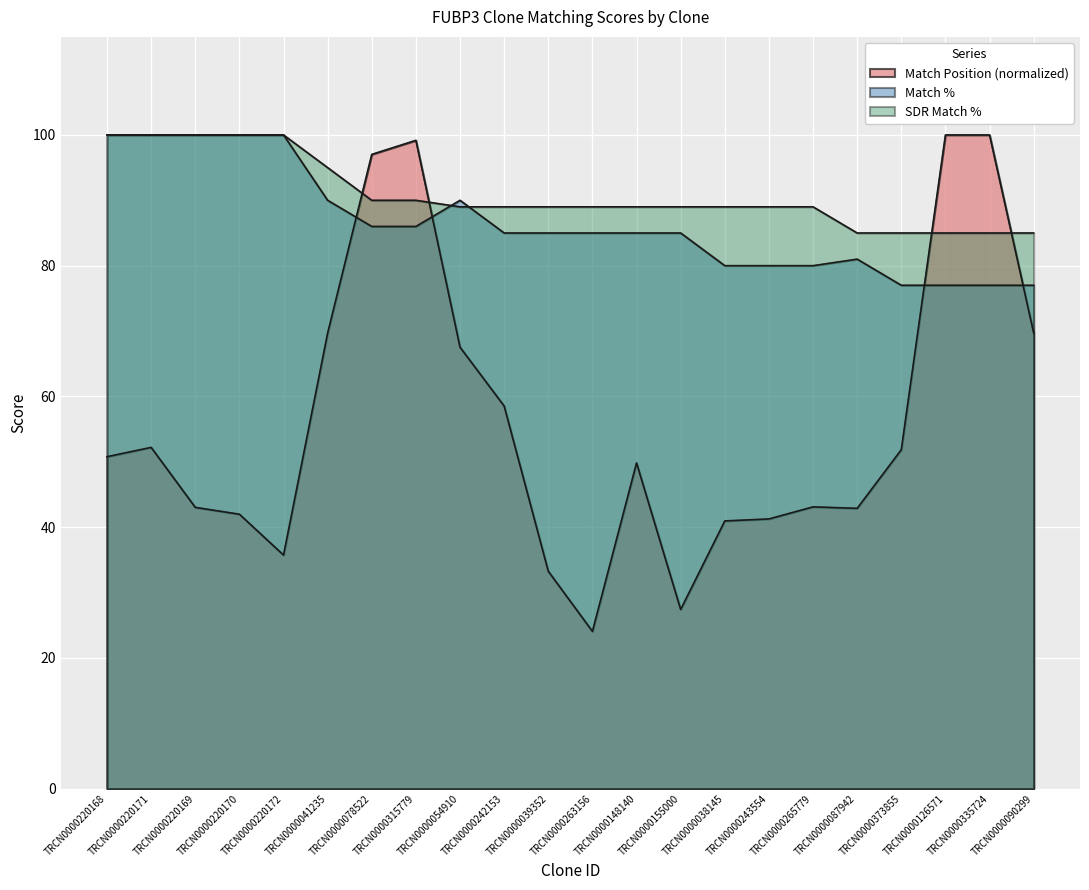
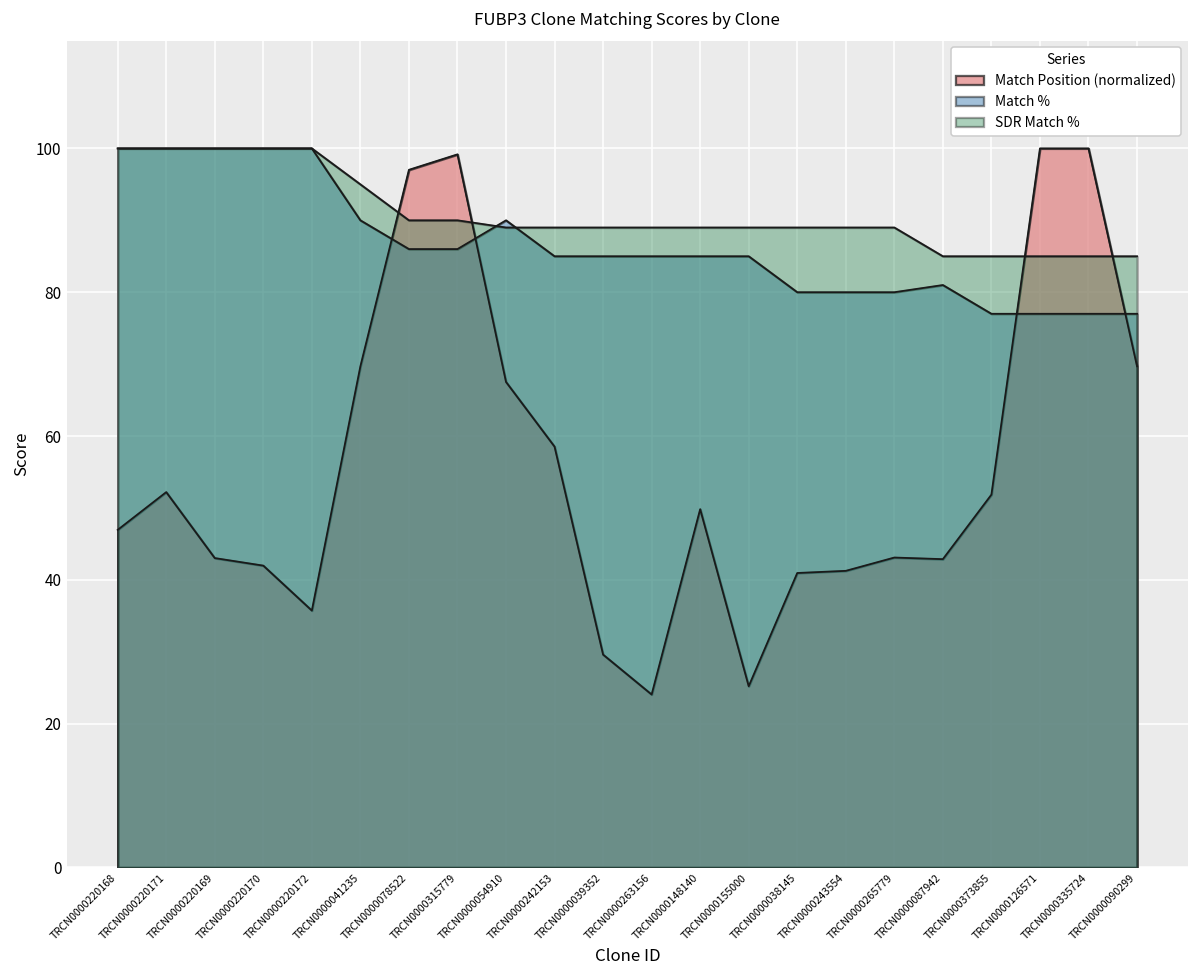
Match Position (normalized), TRCN0000220168: 51 -> 47
Match Position (normalized), TRCN0000039352: 33 -> 30
Match Position (normalized), TRCN0000155000: 27 -> 25
